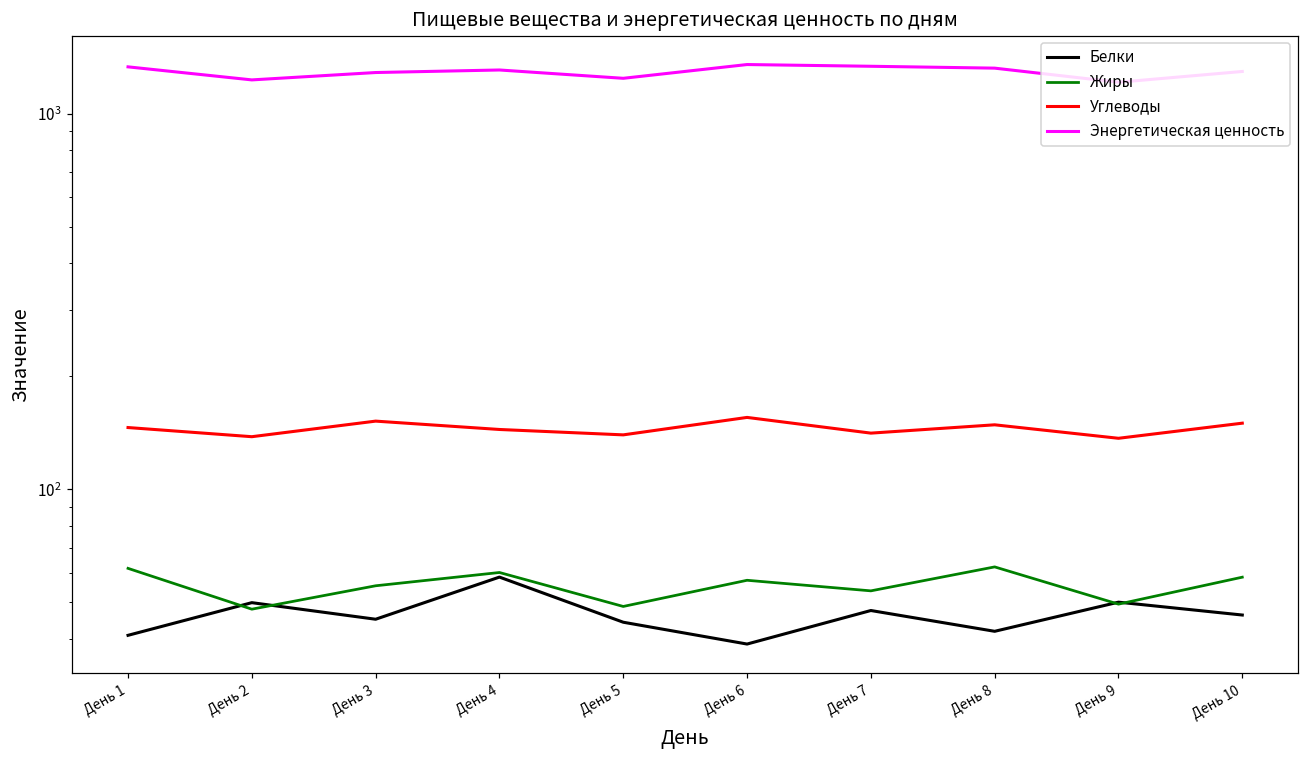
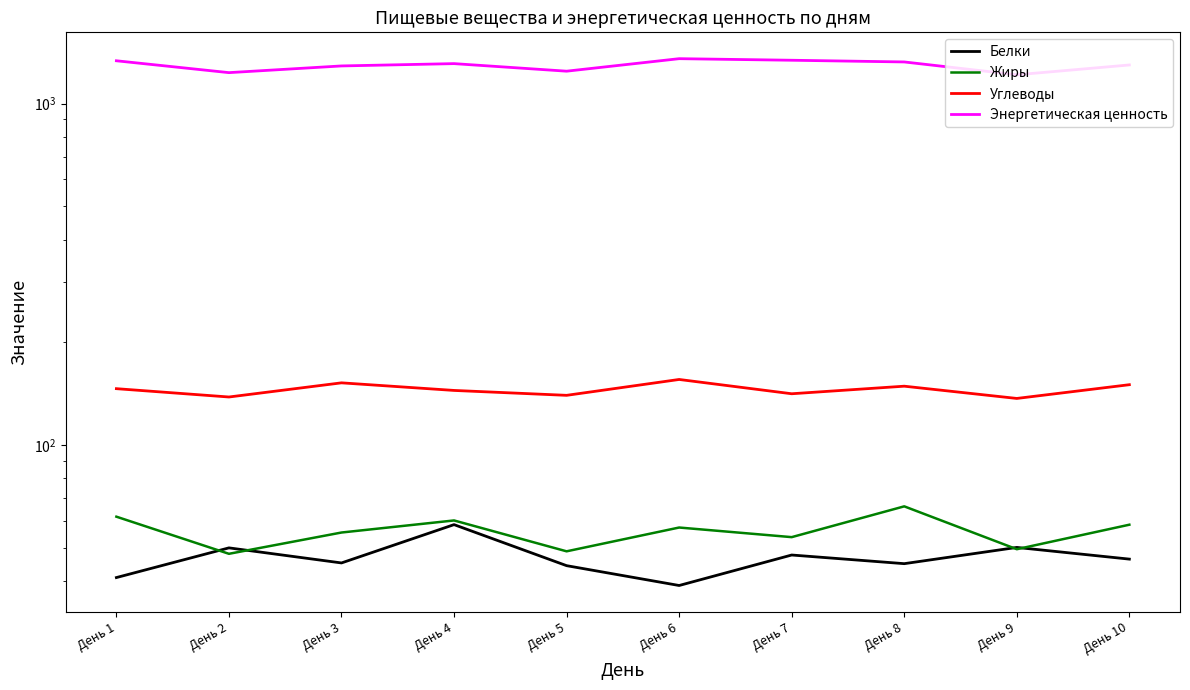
Белки, День 8: 42 -> 45
Жиры, День 8: 62 -> 66
